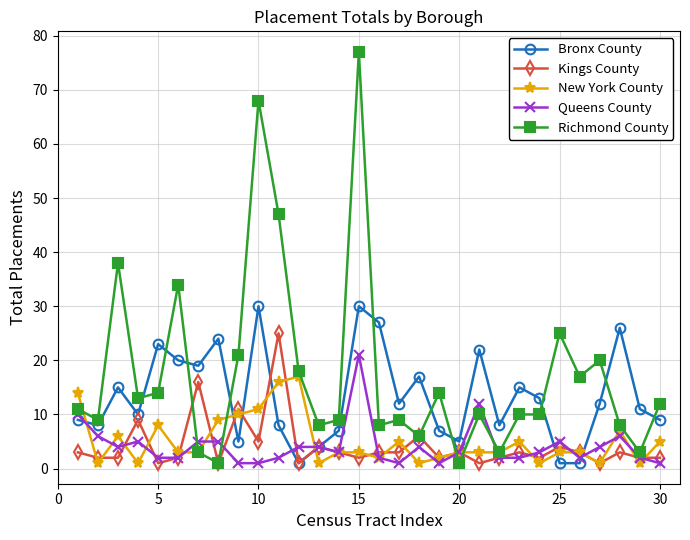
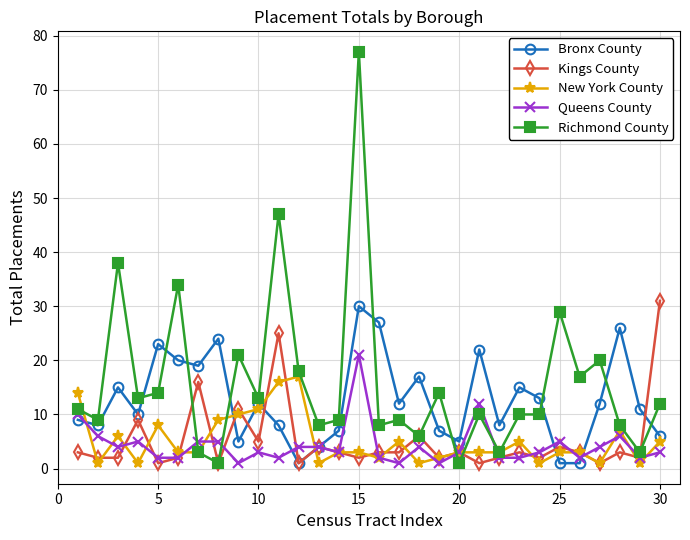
Bronx County, 10: 30 -> 12
Queens County, 10: 1 -> 3
Richmond County, 10: 68 -> 13
Richmond County, 25: 25 -> 29
Bronx County, 30: 9 -> 6
Kings County, 30: 2 -> 31
Queens County, 30: 1 -> 3
